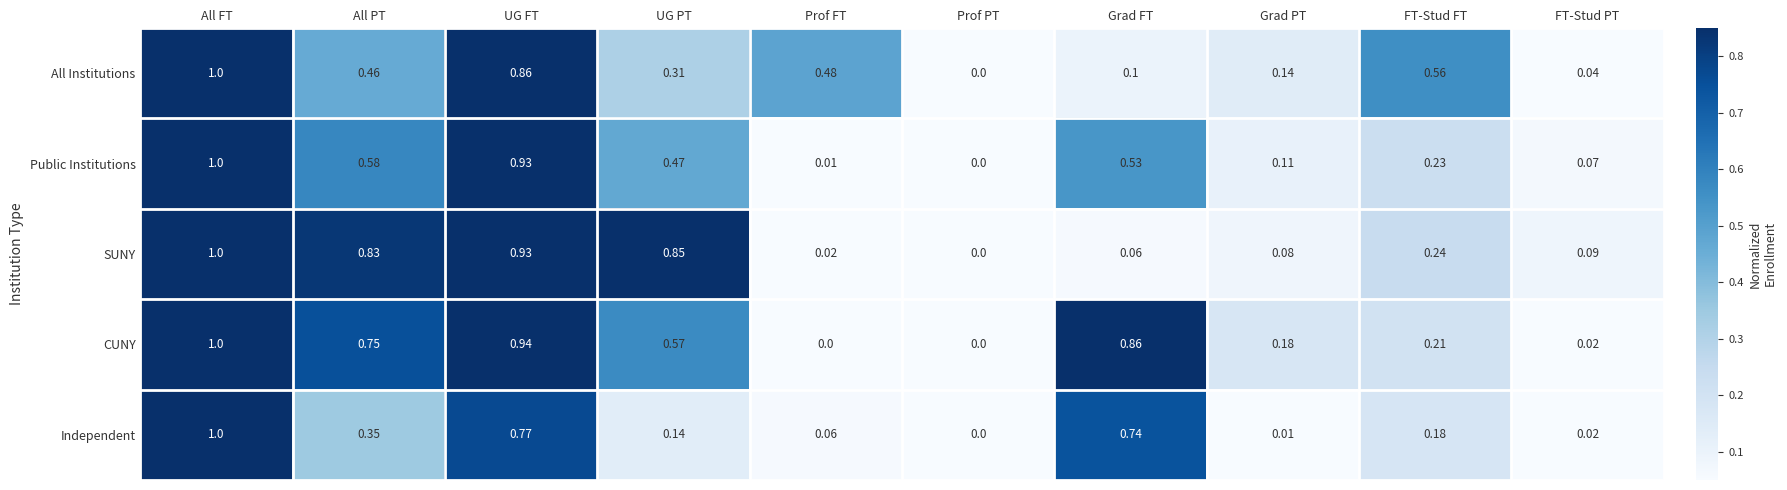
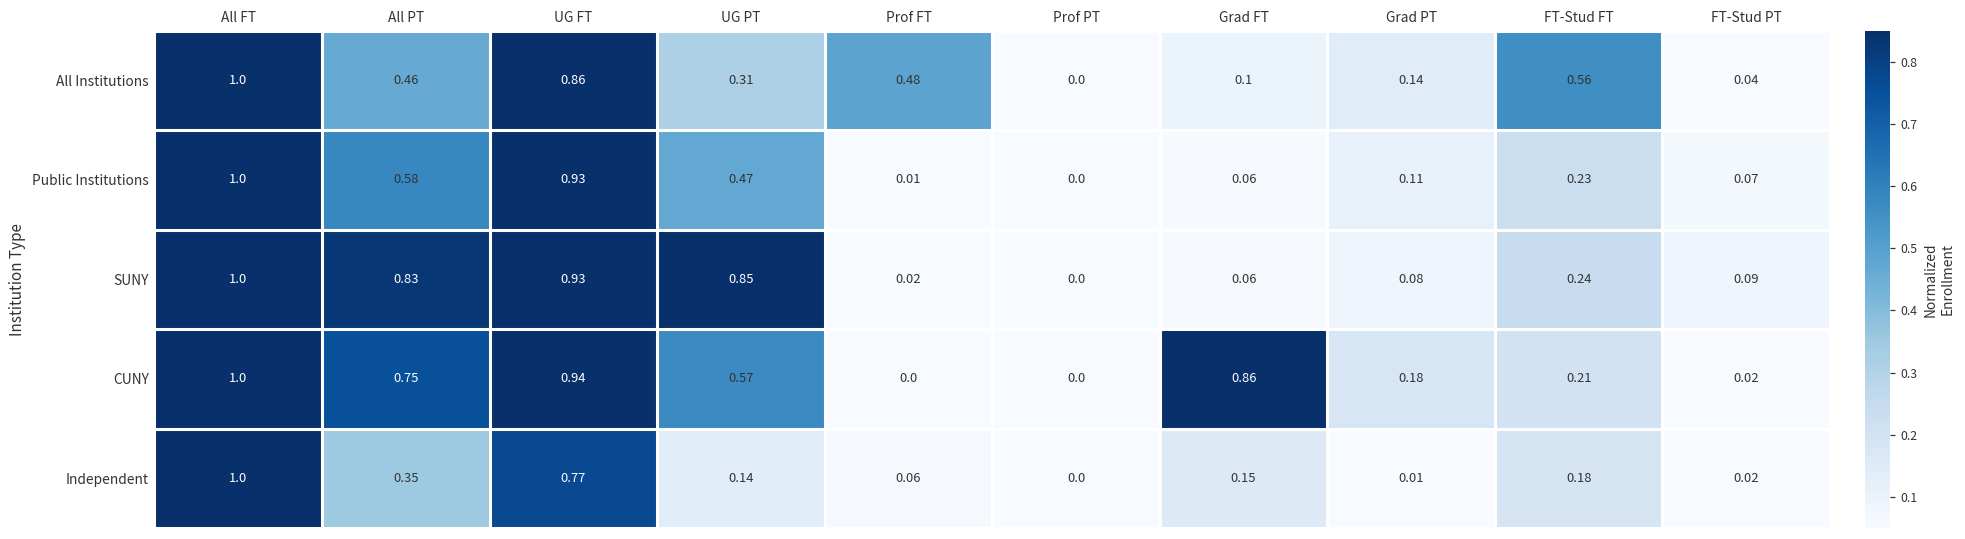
Public Institutions, Grad FT: 0.53 -> 0.06
Independent, Grad FT: 0.74 -> 0.15
